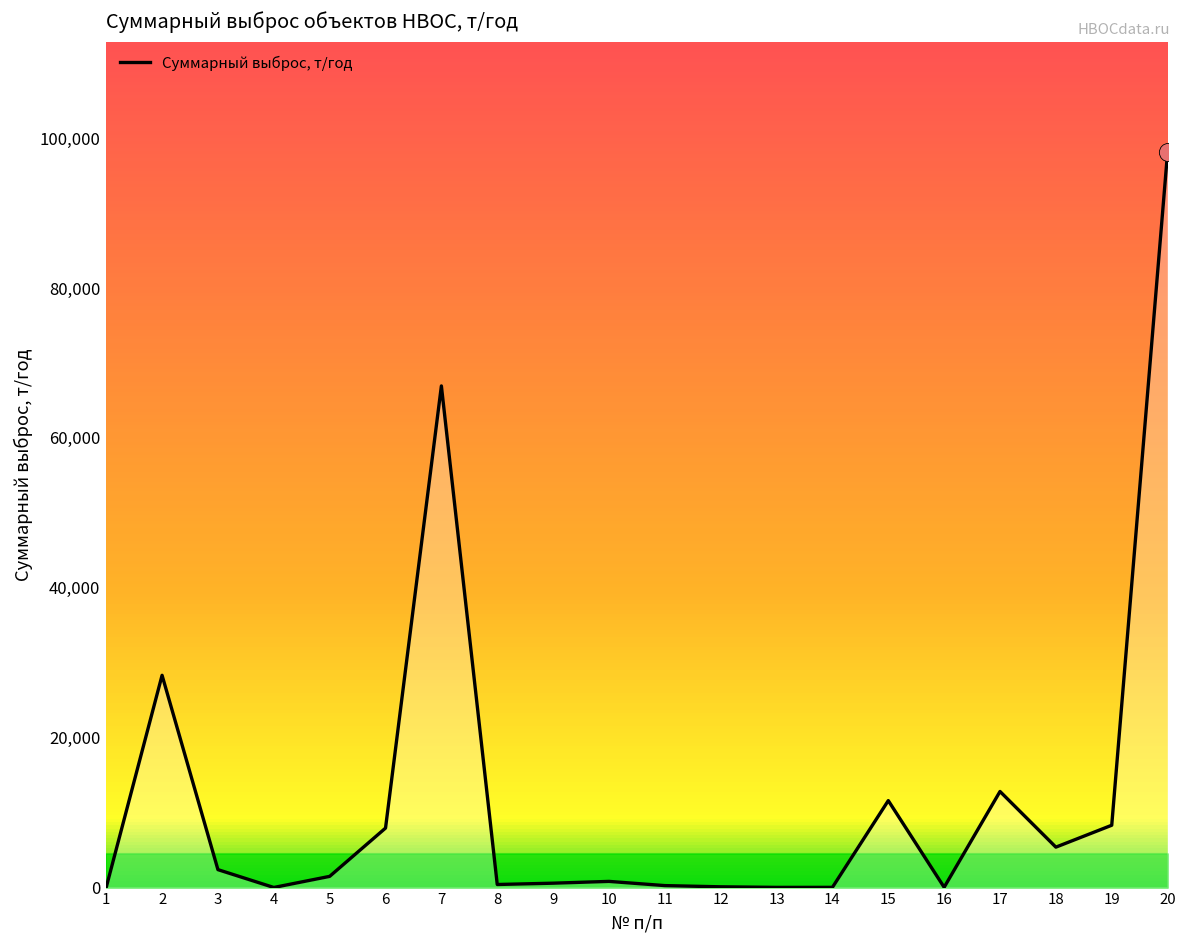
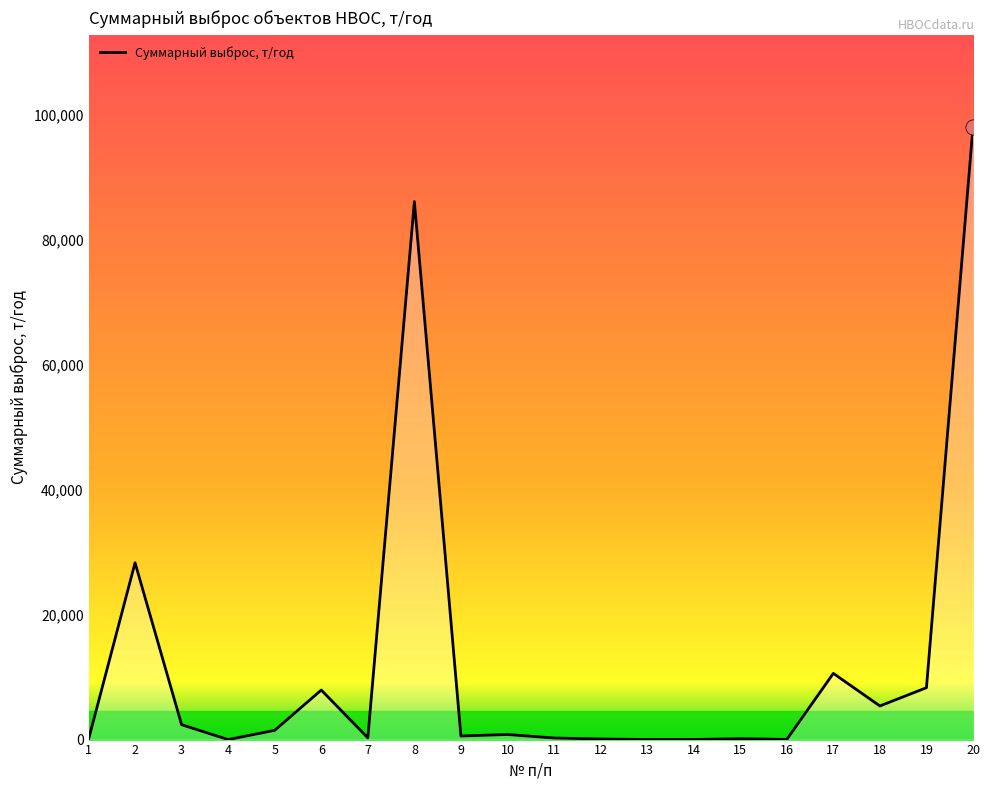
Суммарный выброс, т/год, 7: 67,000 -> 0
Суммарный выброс, т/год, 8: 0 -> 86,000
Суммарный выброс, т/год, 15: 12,000 -> 0
Суммарный выброс, т/год, 17: 13,000 -> 11,000
